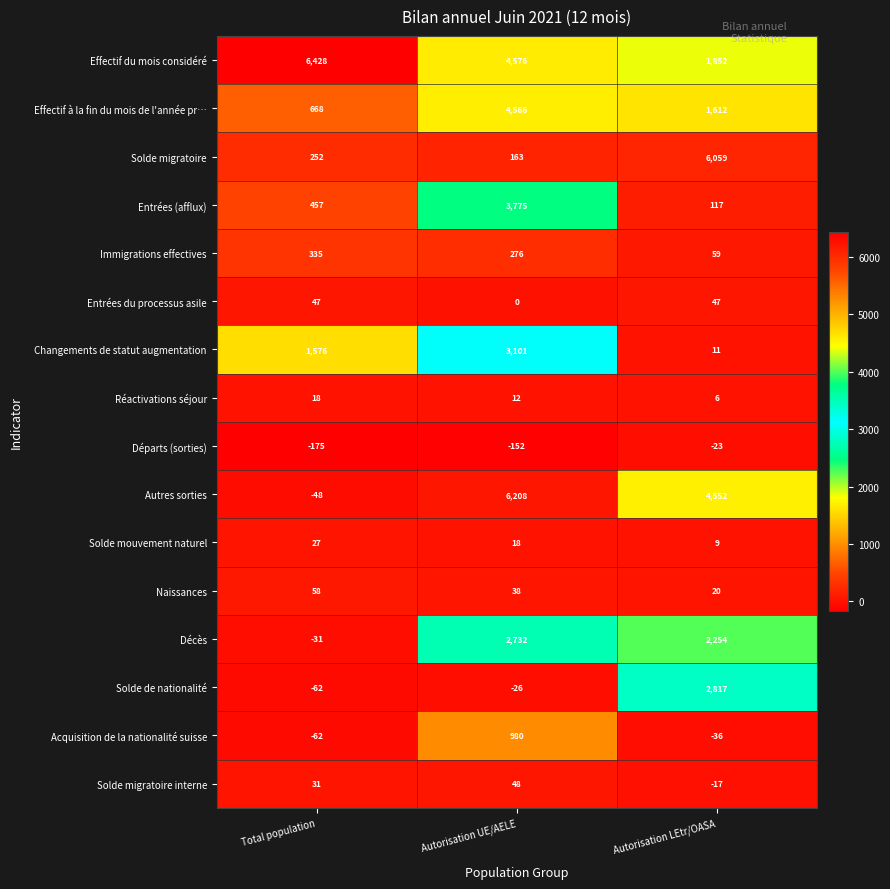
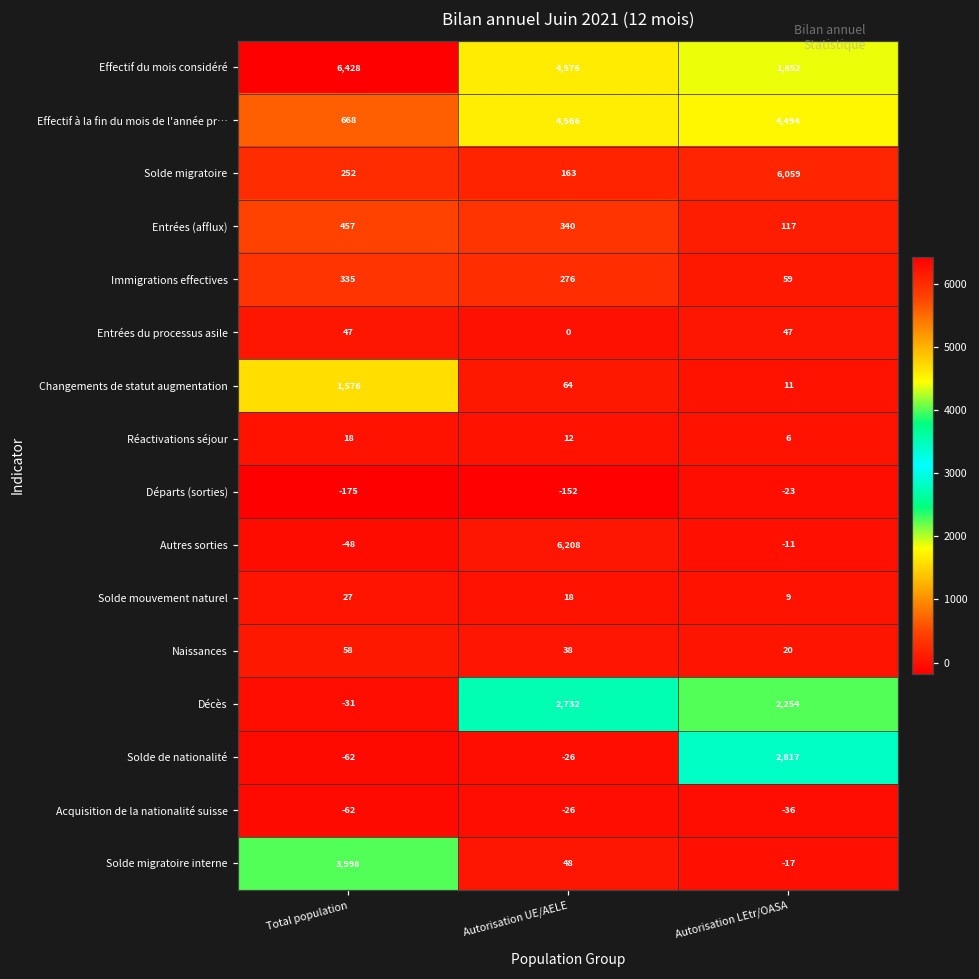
Effectif à la fin du mois de l'année pr…, Autorisation LEtr/OASA: 1,612 -> 4,494
Entrées (afflux), Autorisation UE/AELE: 3,775 -> 340
Changements de statut augmentation, Autorisation UE/AELE: 3,101 -> 64
Autres sorties, Autorisation LEtr/OASA: 4,552 -> -11
Acquisition de la nationalité suisse, Autorisation UE/AELE: 980 -> -26
Solde migratoire interne, Total population: 31 -> 3,998
